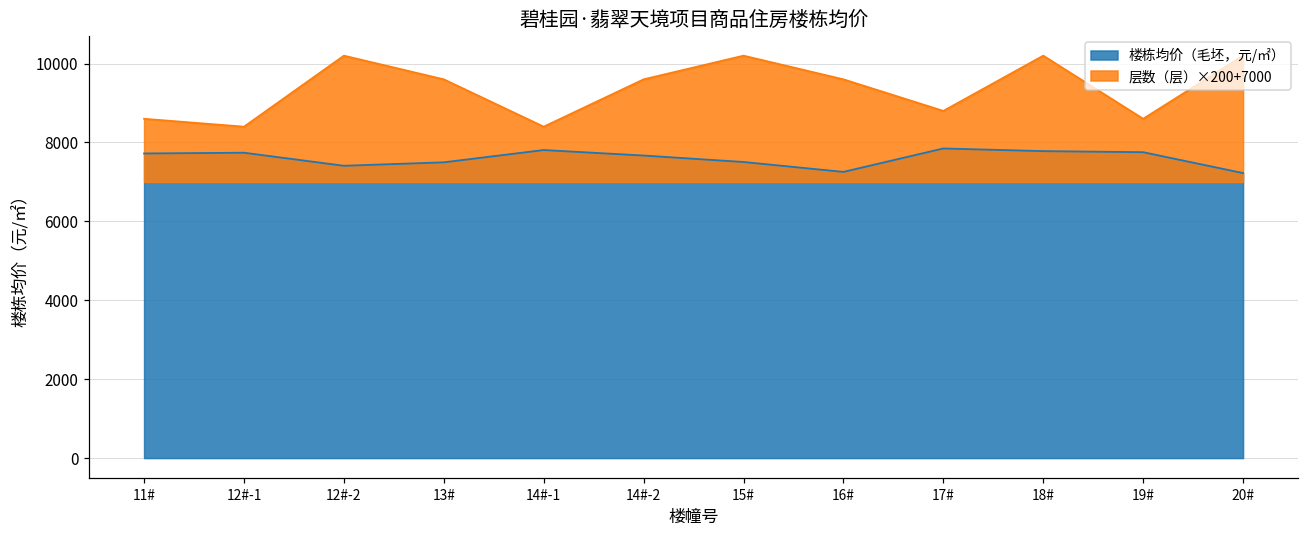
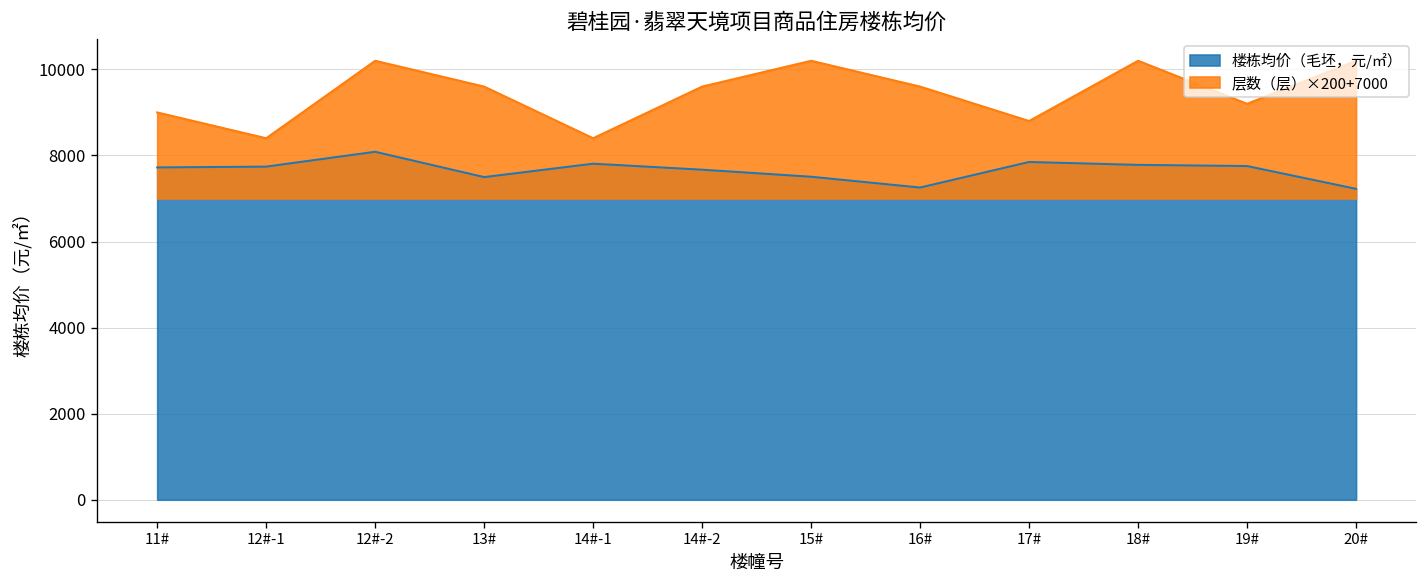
层数（层）×200+7000, 11#: 8600 -> 9000
楼栋均价（毛坯，元/㎡）, 12#-2: 7400 -> 8100
层数（层）×200+7000, 19#: 8600 -> 9200
